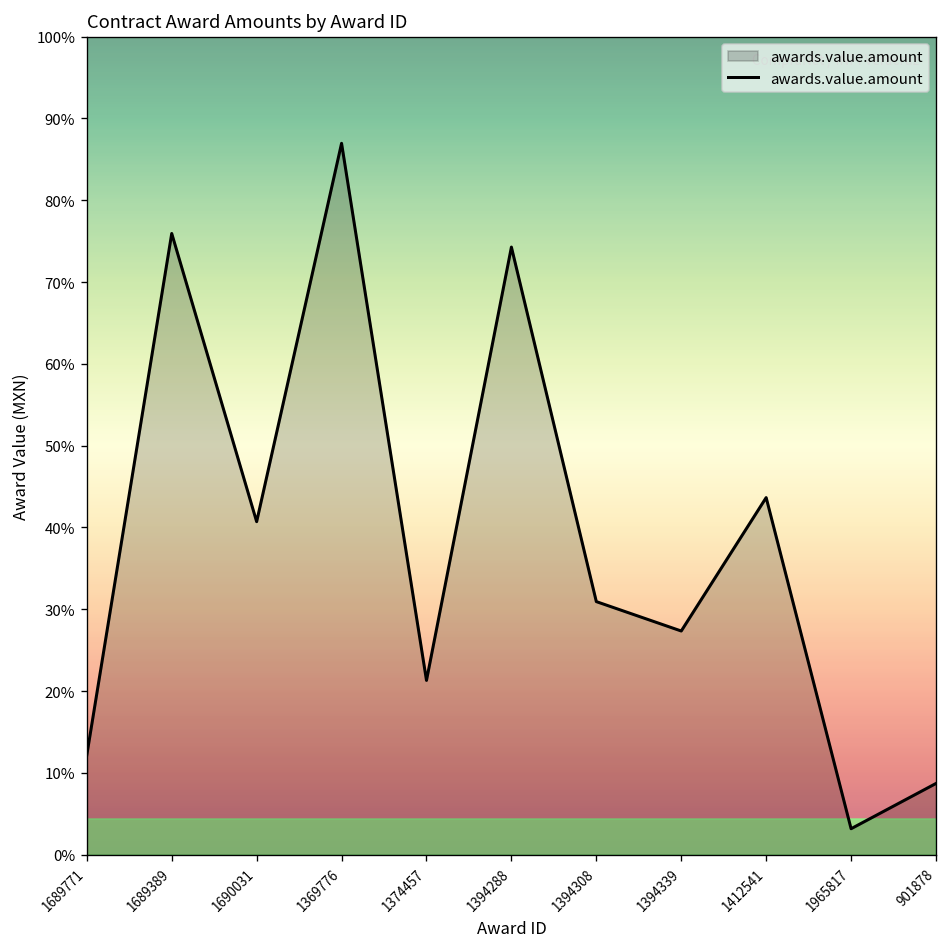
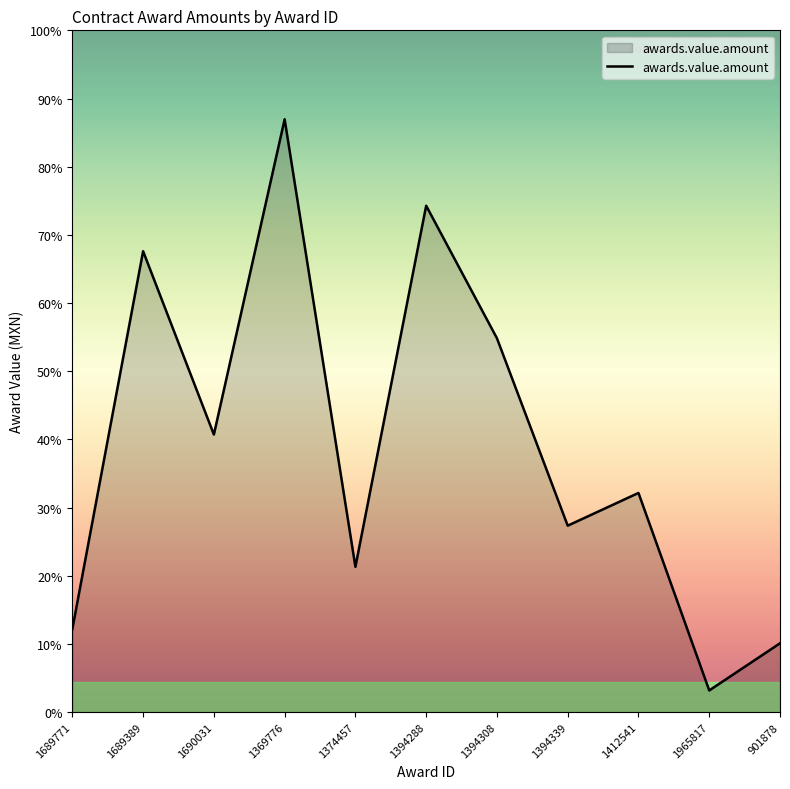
1689389: 76% -> 68%
1394308: 31% -> 55%
1412541: 44% -> 32%
901878: 9% -> 10%
